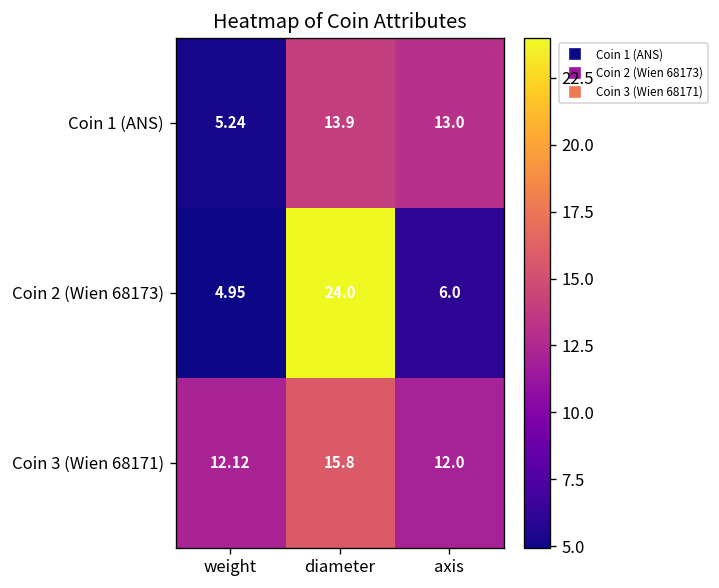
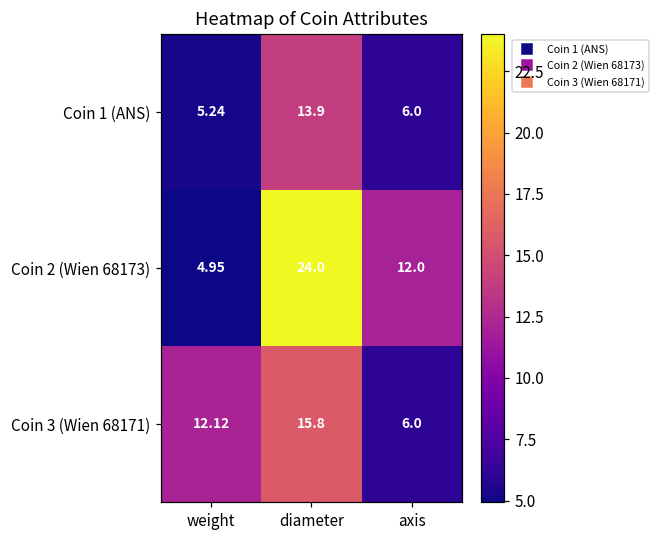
Coin 1 (ANS), axis: 13.0 -> 6.0
Coin 2 (Wien 68173), axis: 6.0 -> 12.0
Coin 3 (Wien 68171), axis: 12.0 -> 6.0
